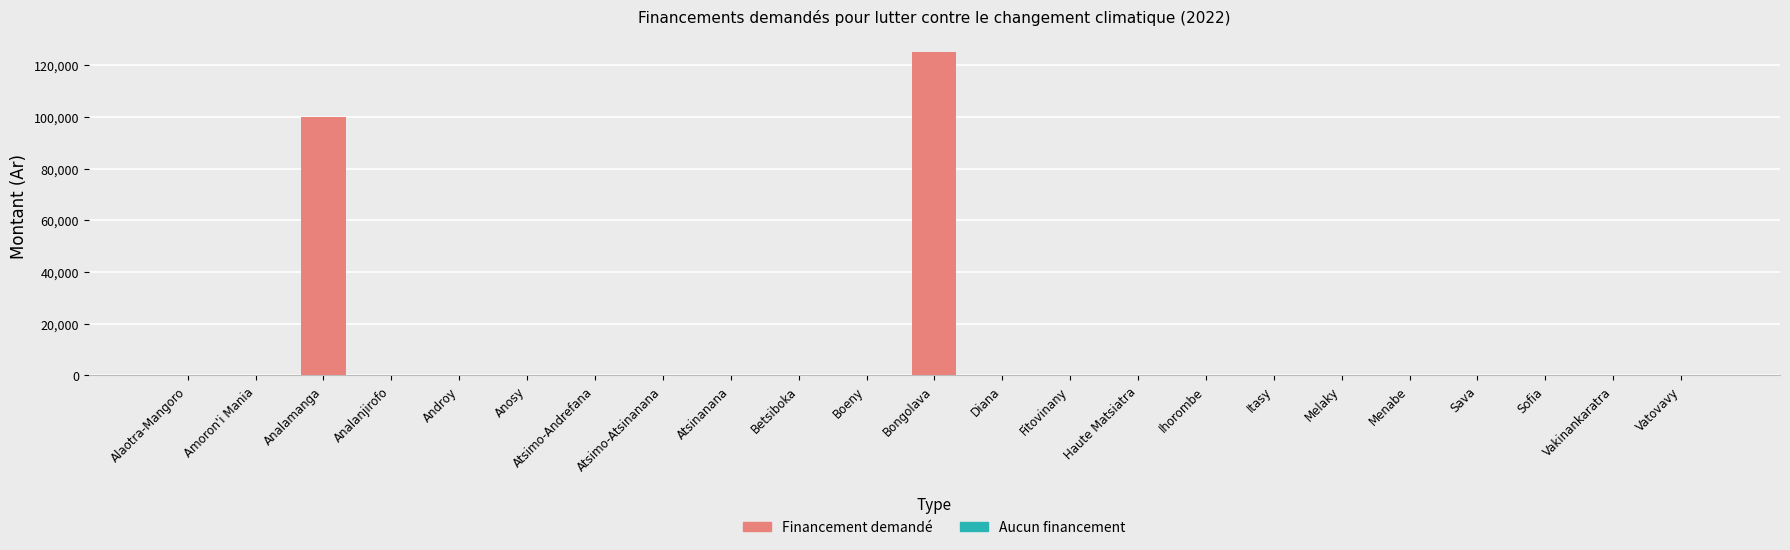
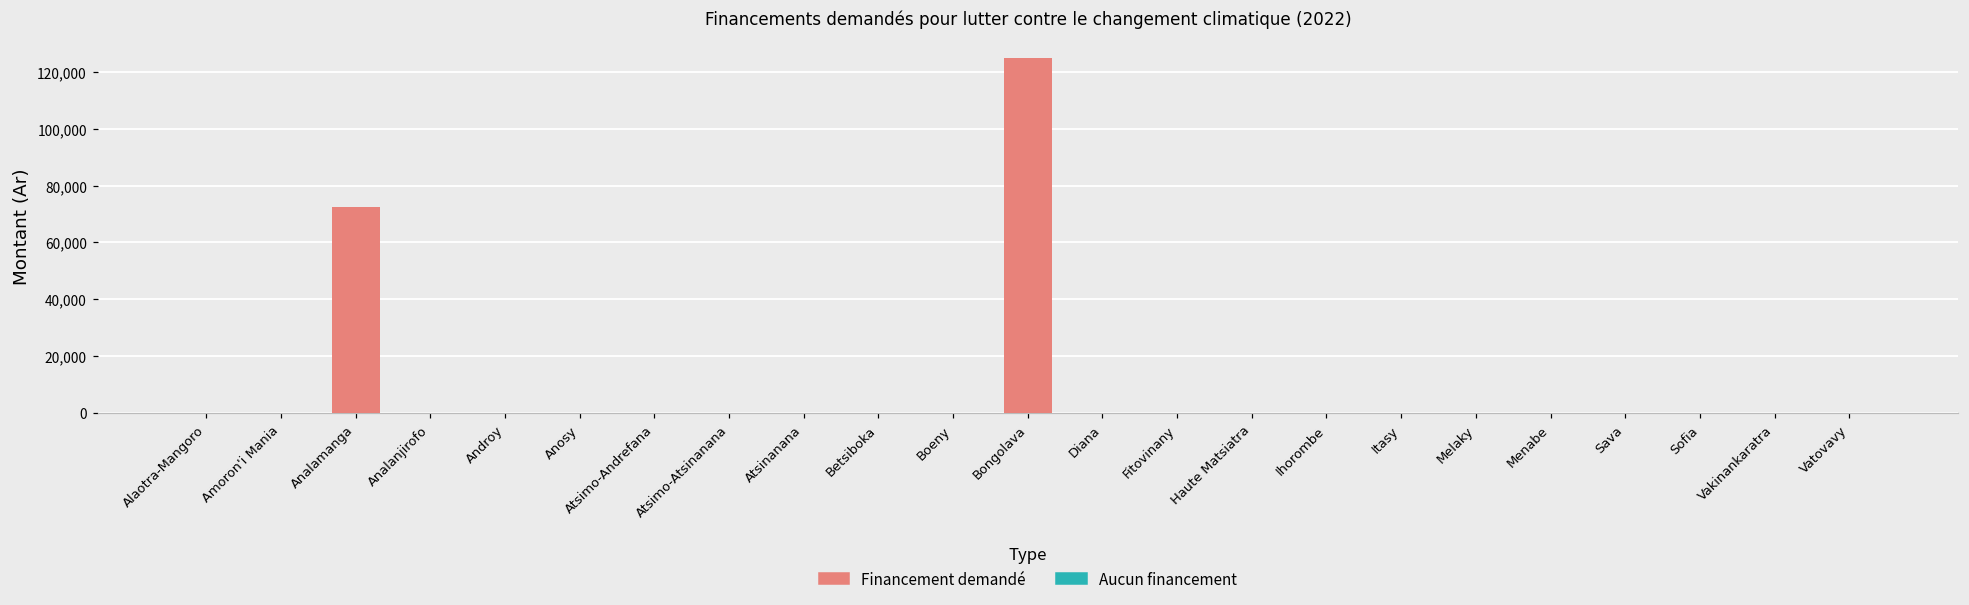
Analamanga: 100,000 -> 73,000
